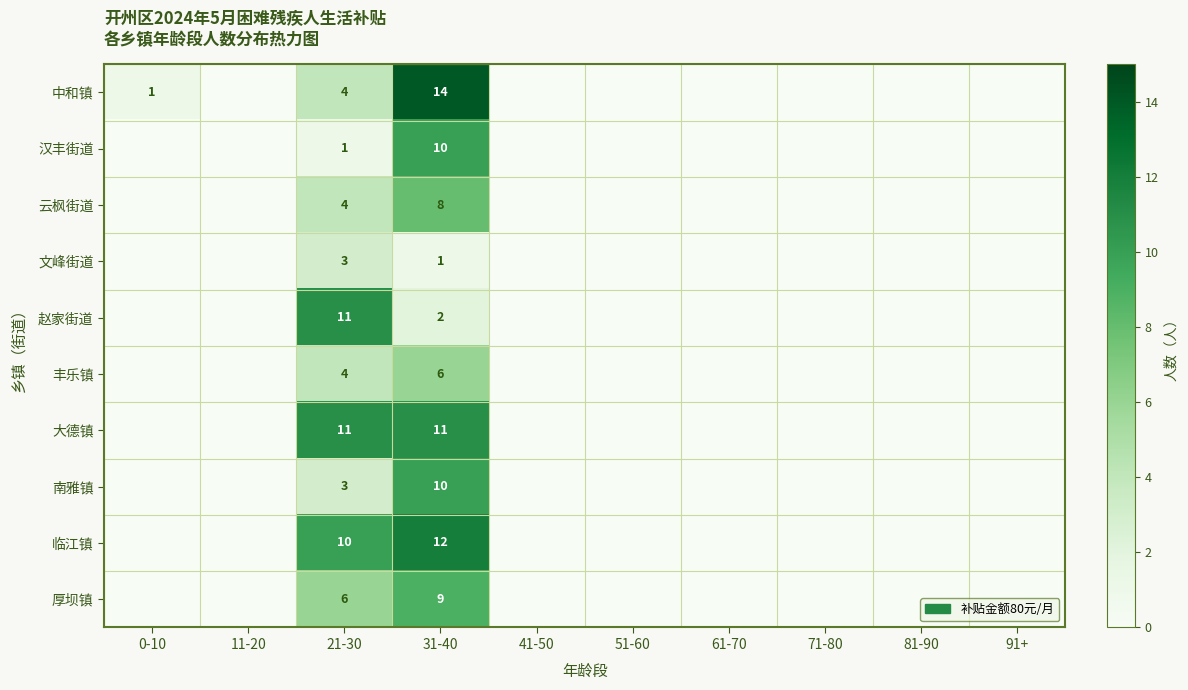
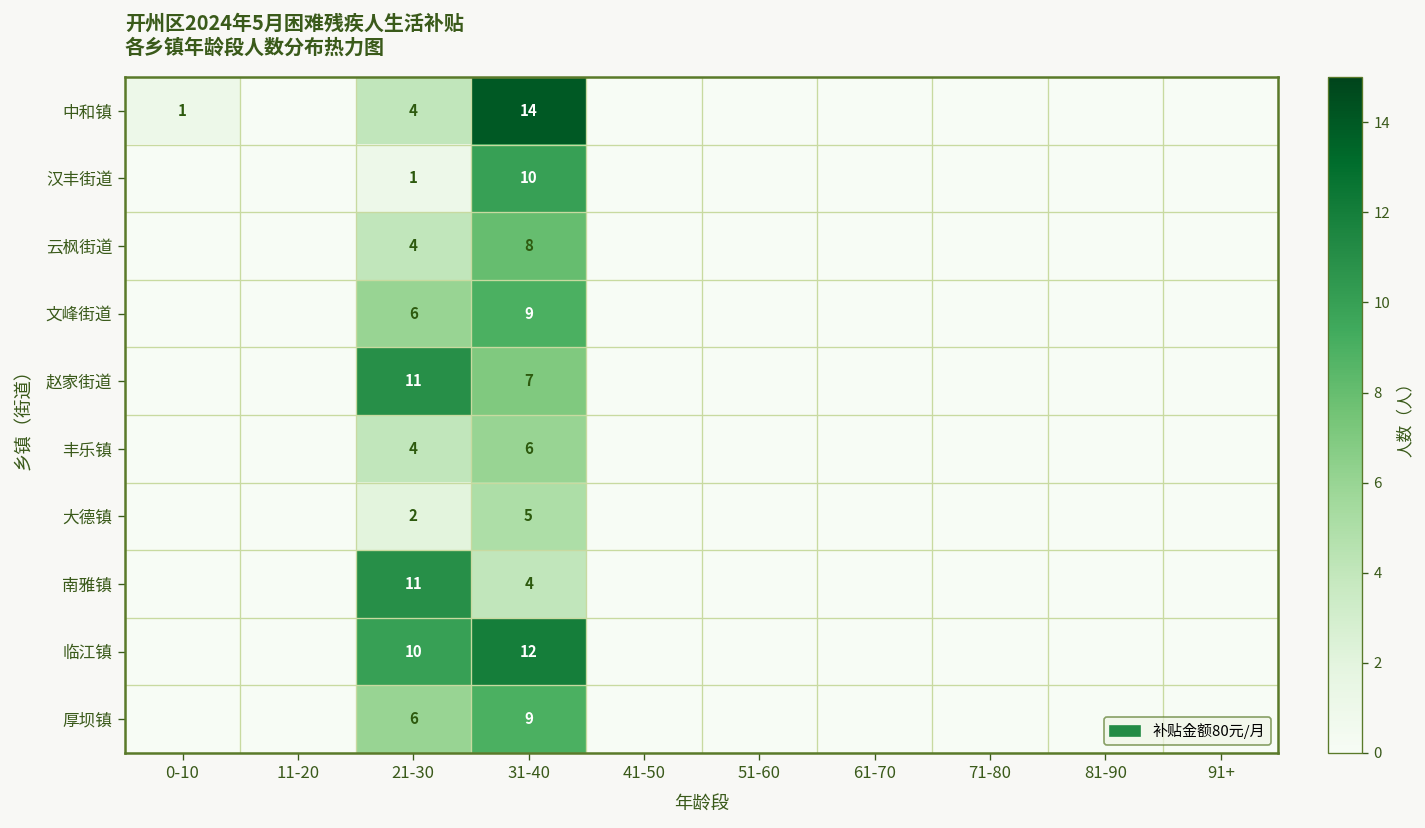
文峰街道, 21-30: 3 -> 6
文峰街道, 31-40: 1 -> 9
赵家街道, 31-40: 2 -> 7
大德镇, 21-30: 11 -> 2
大德镇, 31-40: 11 -> 5
南雅镇, 21-30: 3 -> 11
南雅镇, 31-40: 10 -> 4
